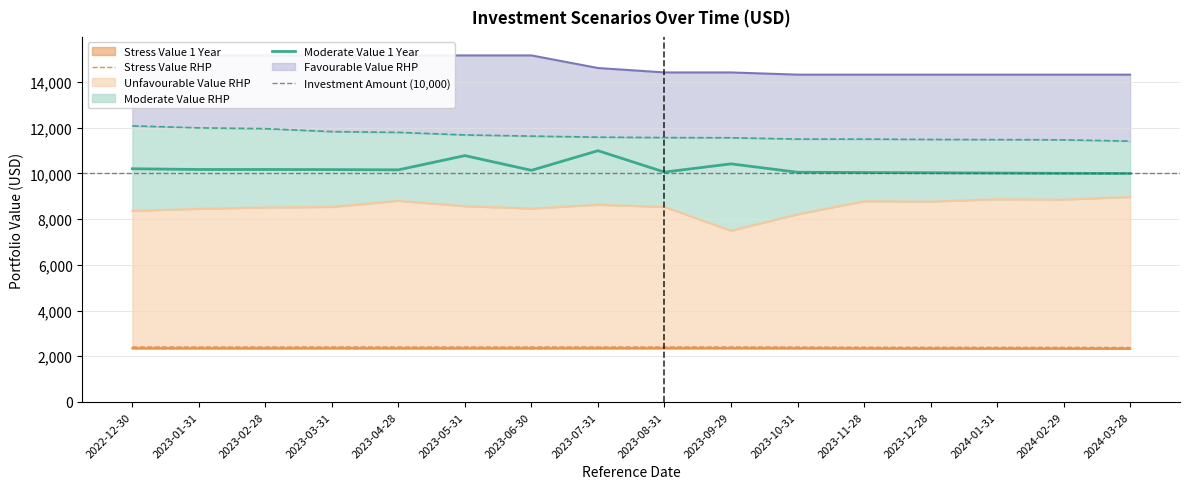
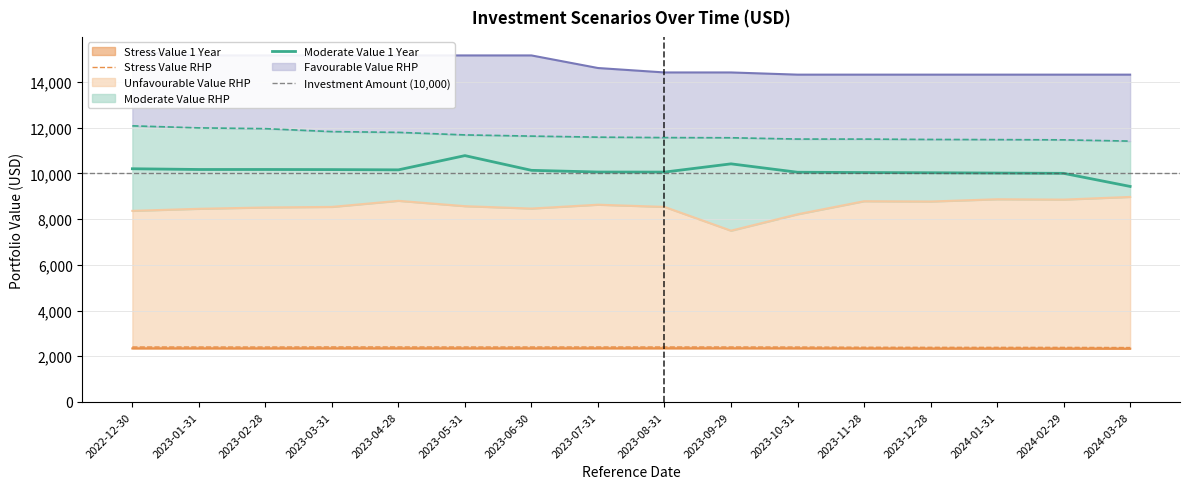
Moderate Value 1 Year, 2023-07-31: 11,000 -> 10,100
Moderate Value 1 Year, 2024-03-28: 10,000 -> 9,400
